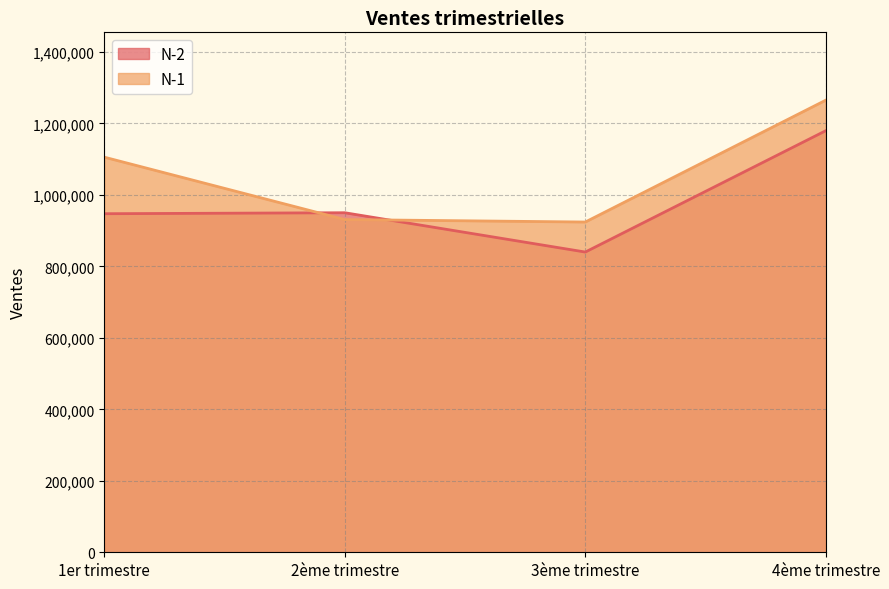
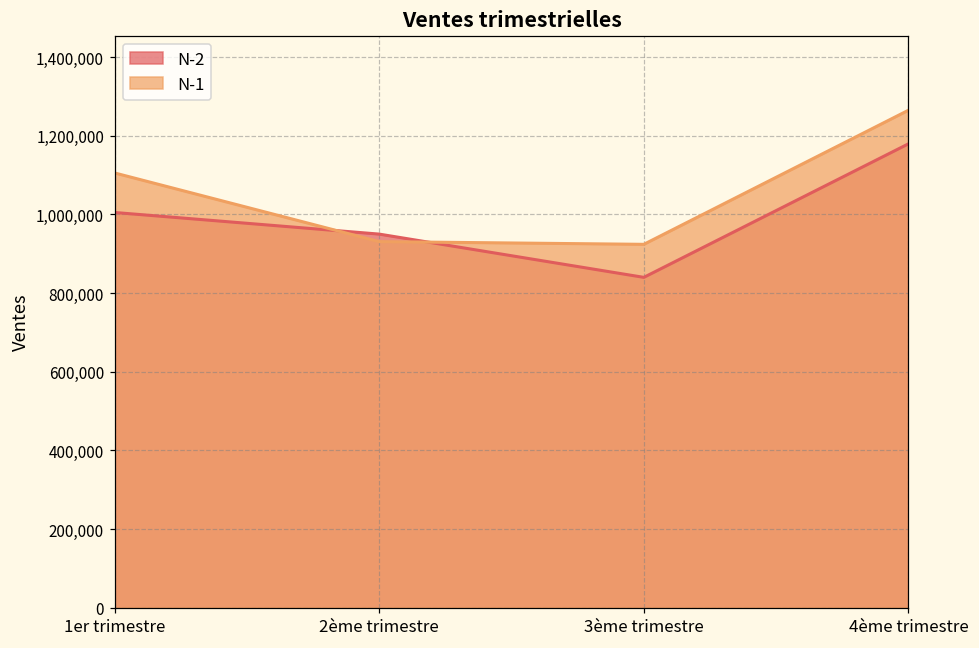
N-2, 1er trimestre: 950,000 -> 1,010,000
